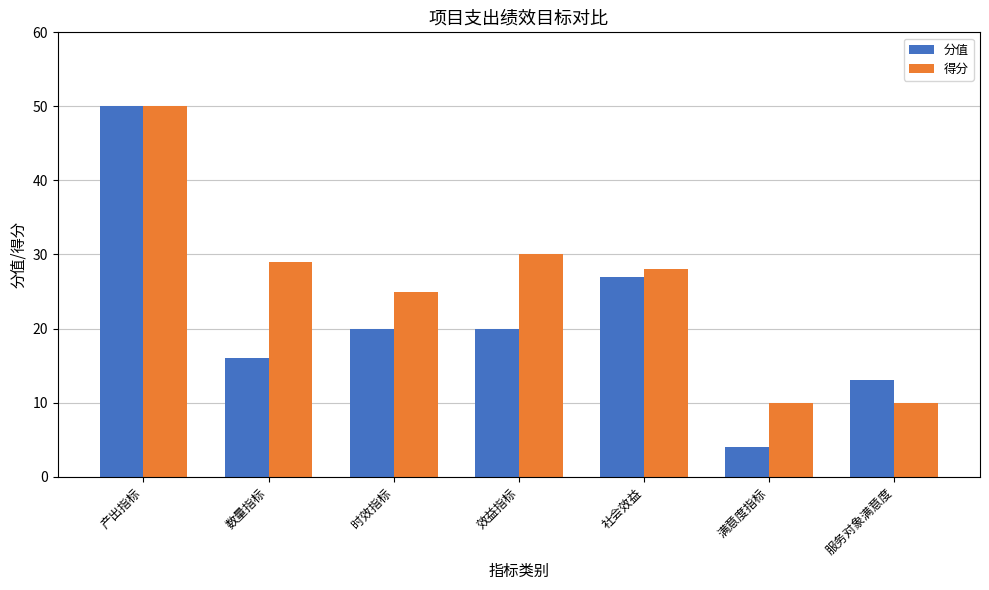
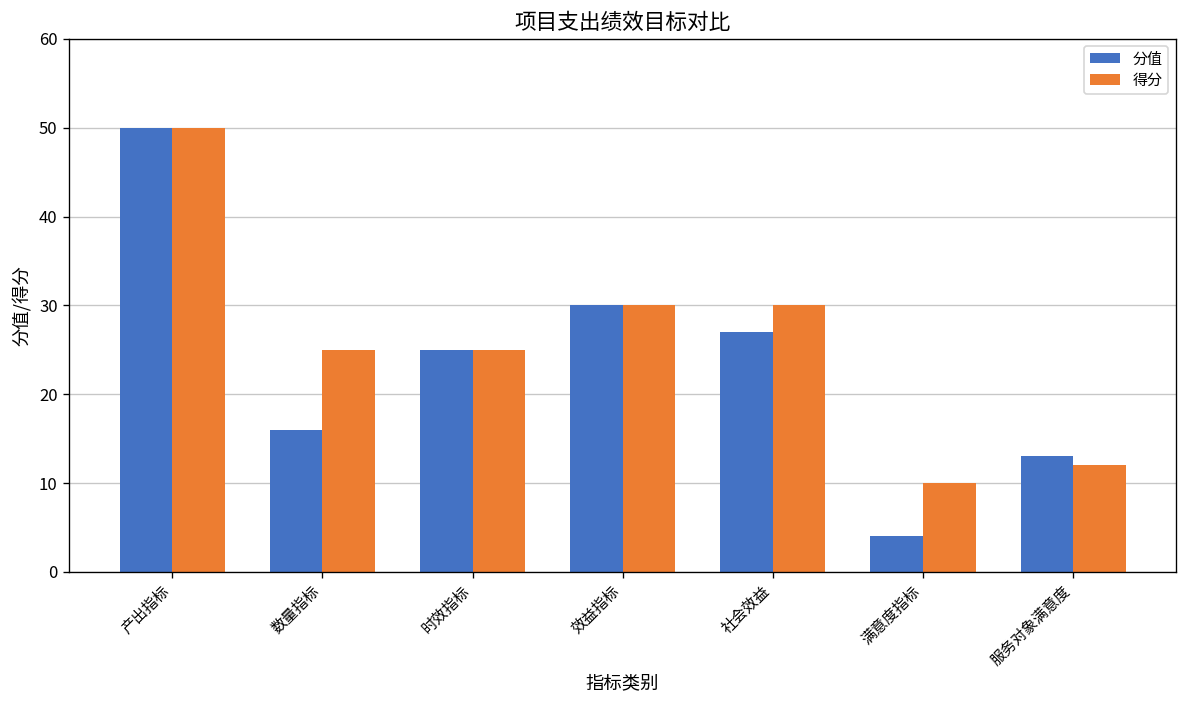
得分, 数量指标: 29 -> 25
分值, 时效指标: 20 -> 25
分值, 效益指标: 20 -> 30
得分, 社会效益: 28 -> 30
得分, 服务对象满意度: 10 -> 12
